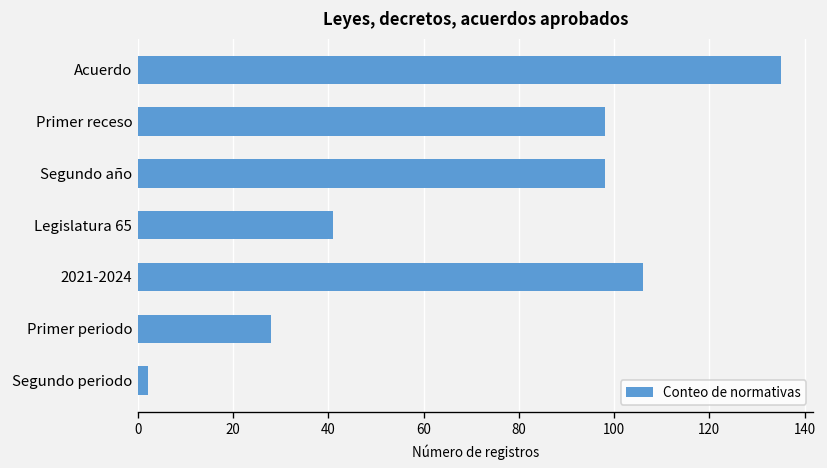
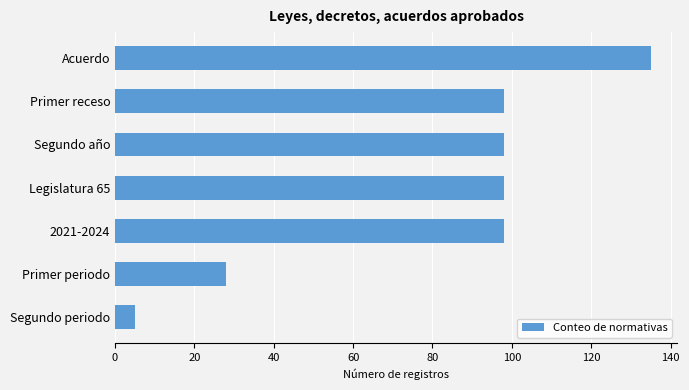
Legislatura 65: 41 -> 98
2021-2024: 106 -> 98
Segundo periodo: 2 -> 5
